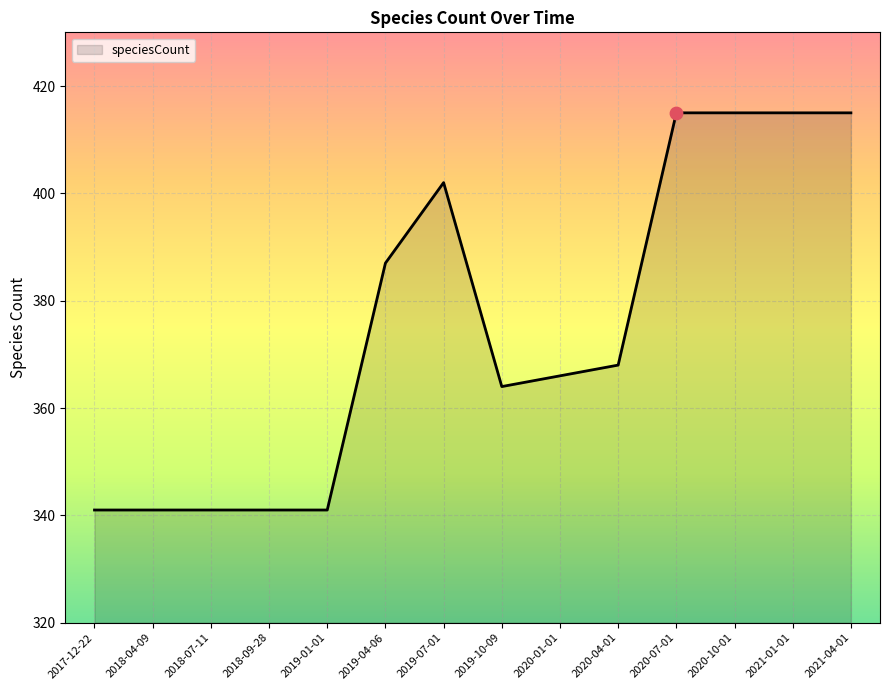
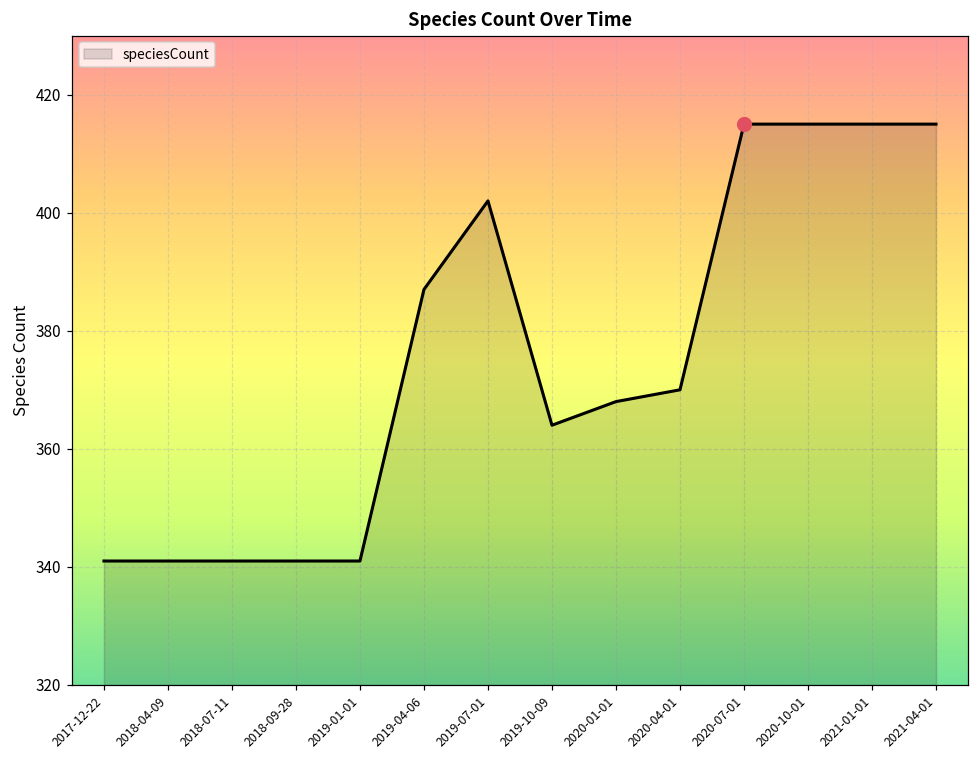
speciesCount, 2020-01-01: 366 -> 368
speciesCount, 2020-04-01: 368 -> 370
